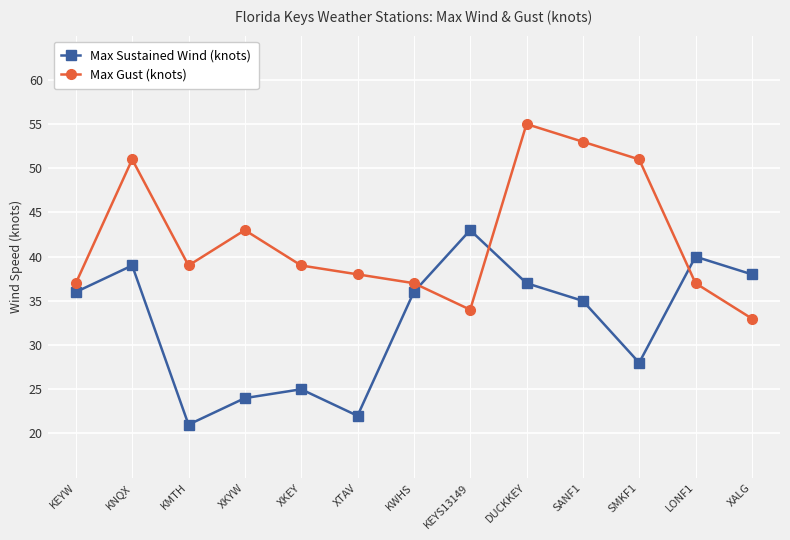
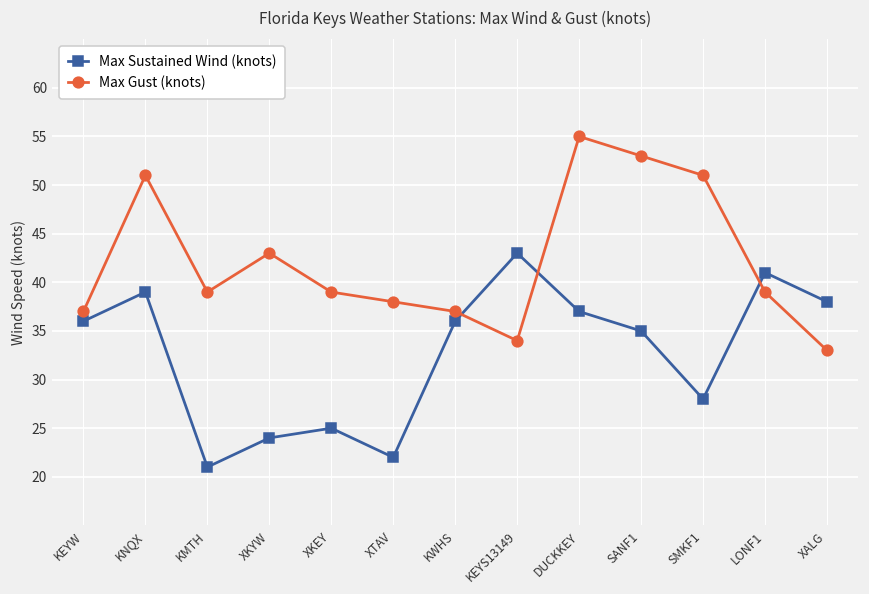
Max Sustained Wind (knots), LONF1: 40 -> 41
Max Gust (knots), LONF1: 37 -> 39
